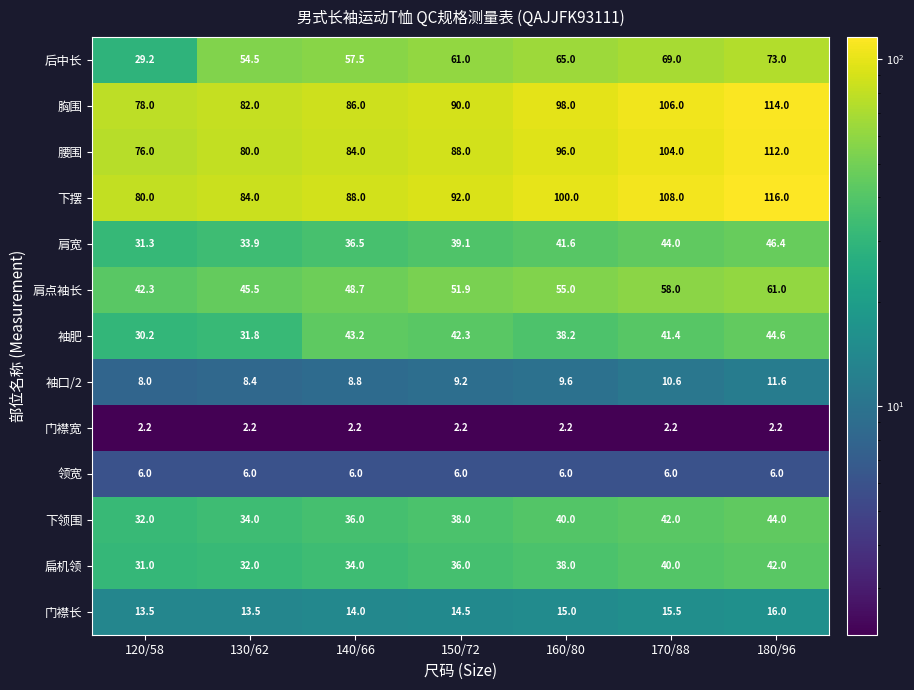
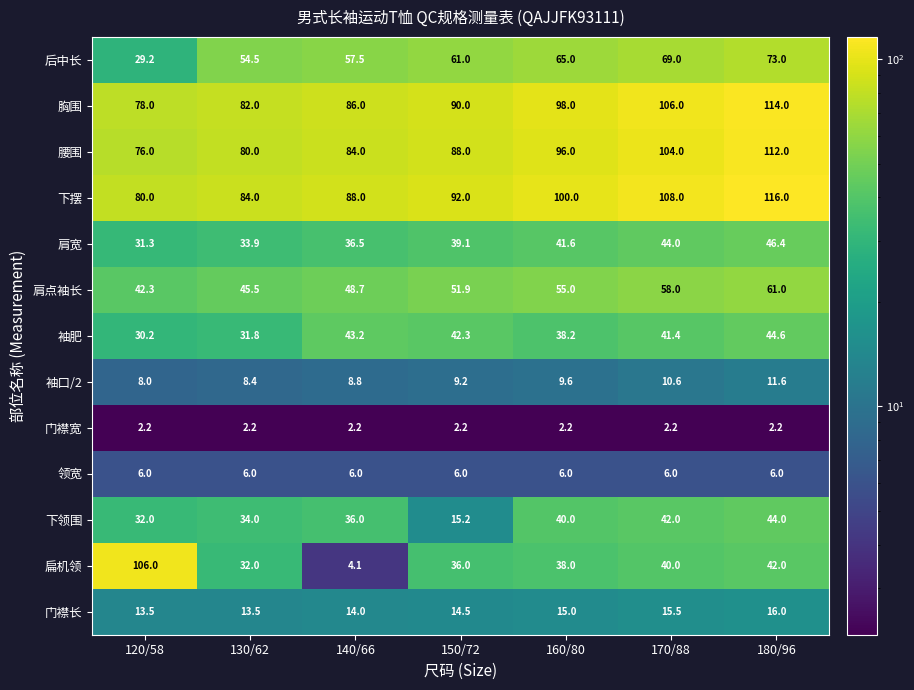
下领围, 150/72: 38.0 -> 15.2
扁机领, 120/58: 31.0 -> 106.0
扁机领, 140/66: 34.0 -> 4.1
